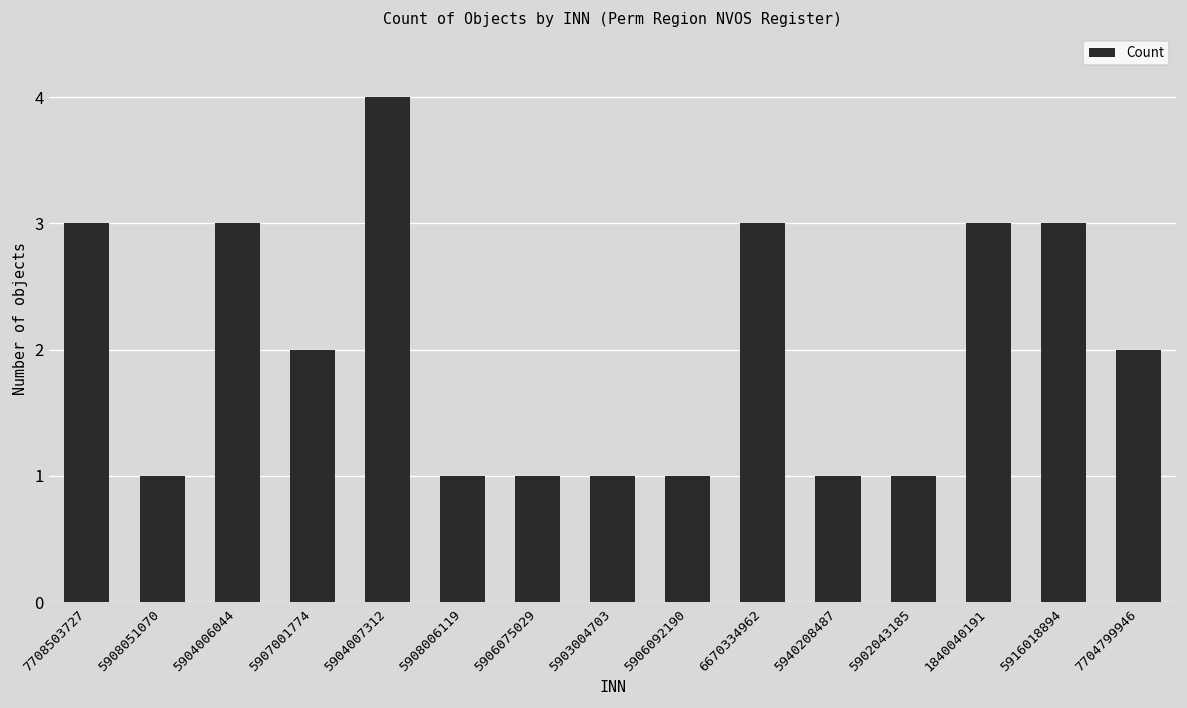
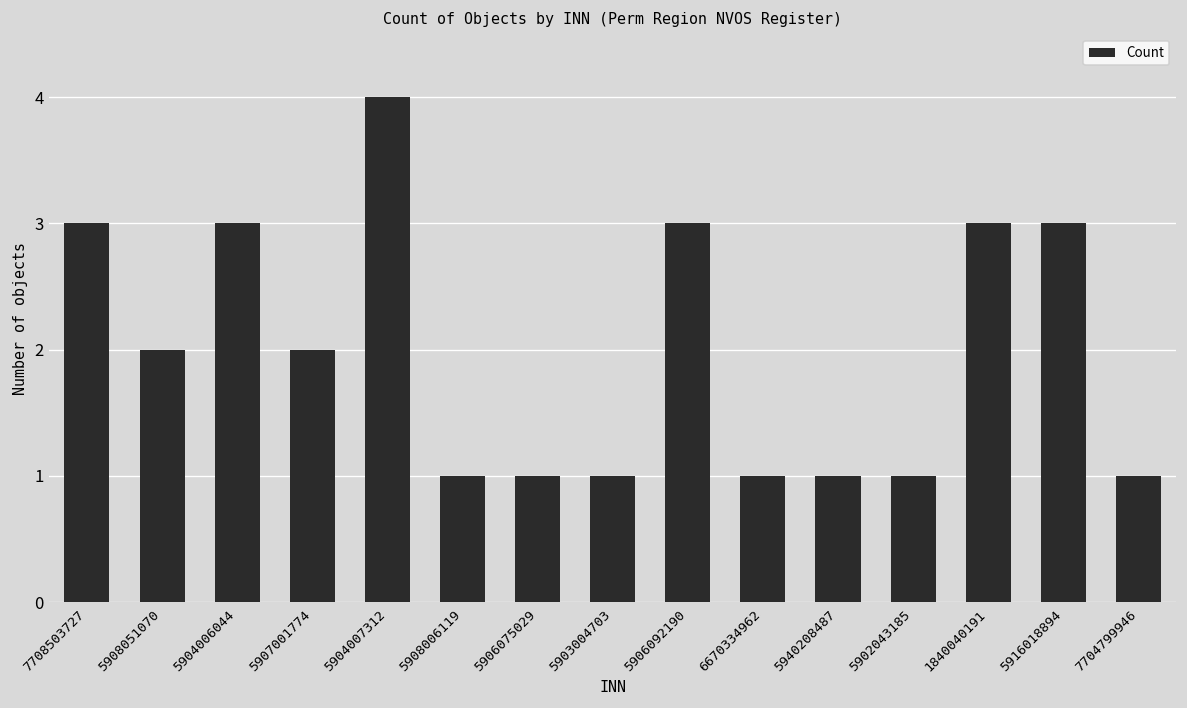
5908051070: 1 -> 2
5906092190: 1 -> 3
6670334962: 3 -> 1
7704799946: 2 -> 1
